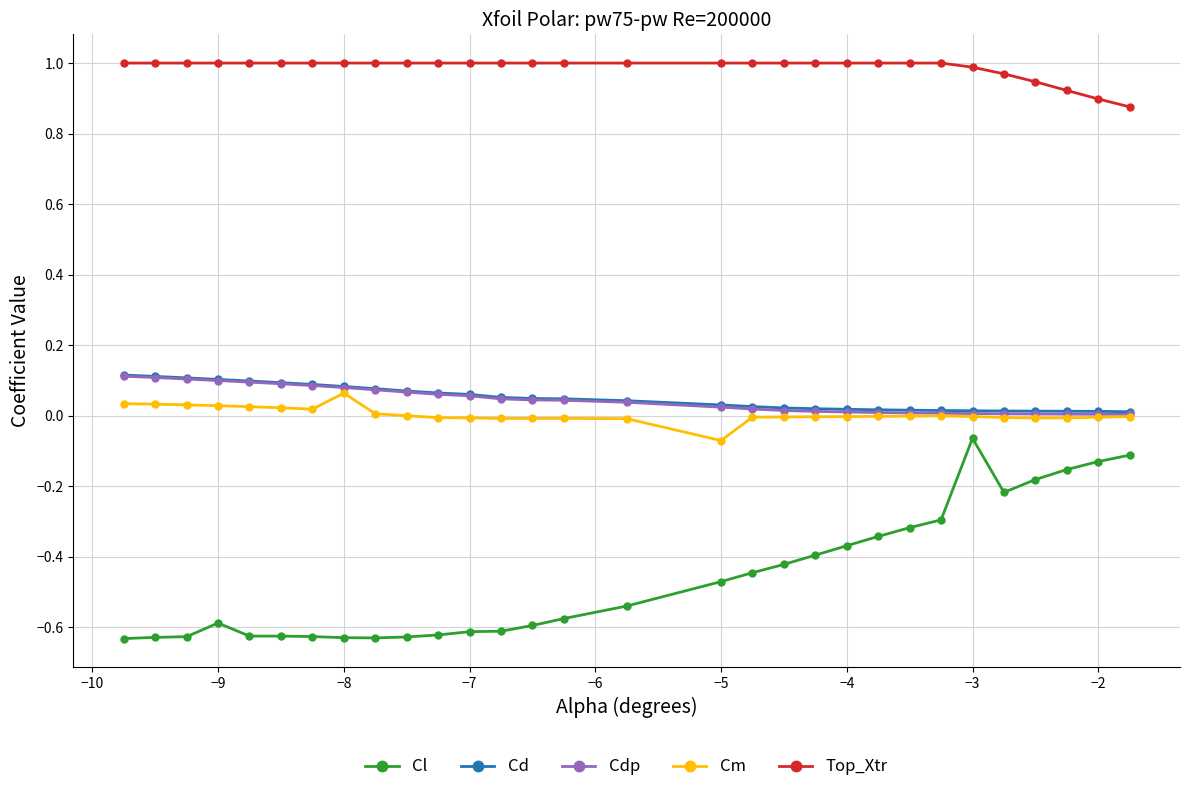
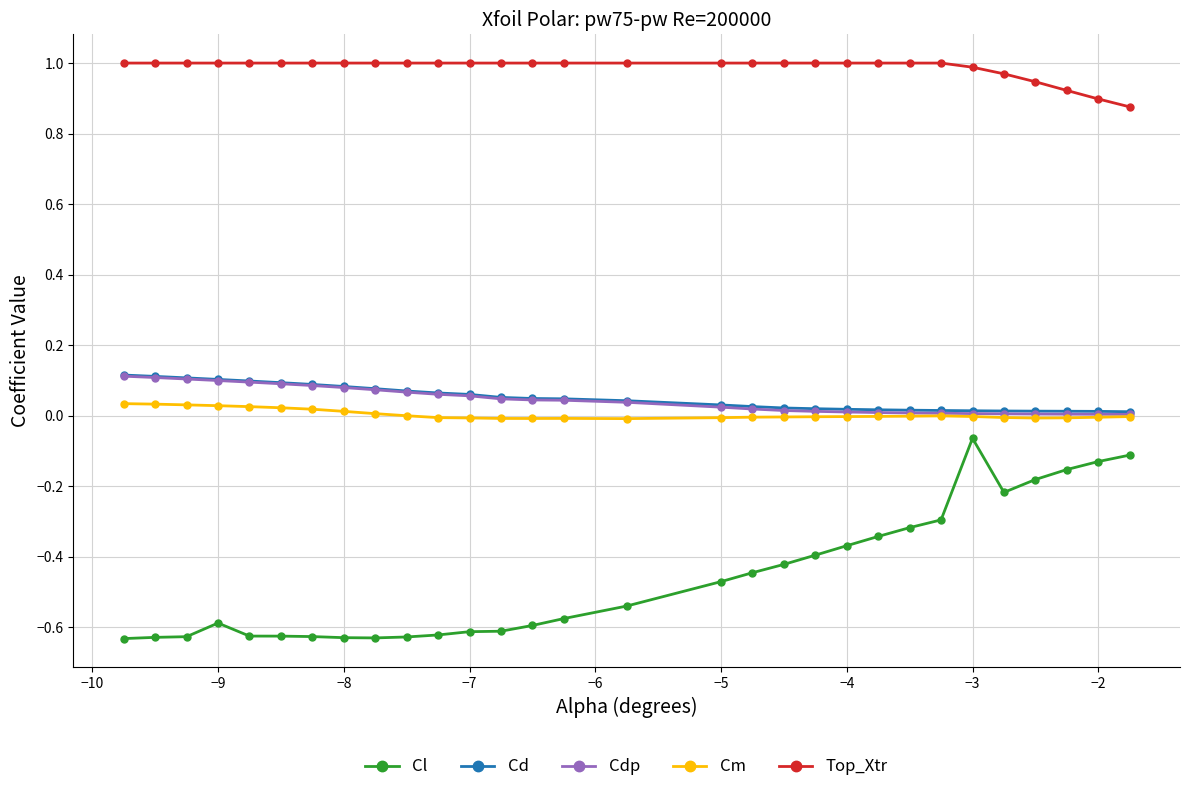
Cm, −8: 0.06 -> 0.01
Cm, −5: -0.07 -> -0.01
